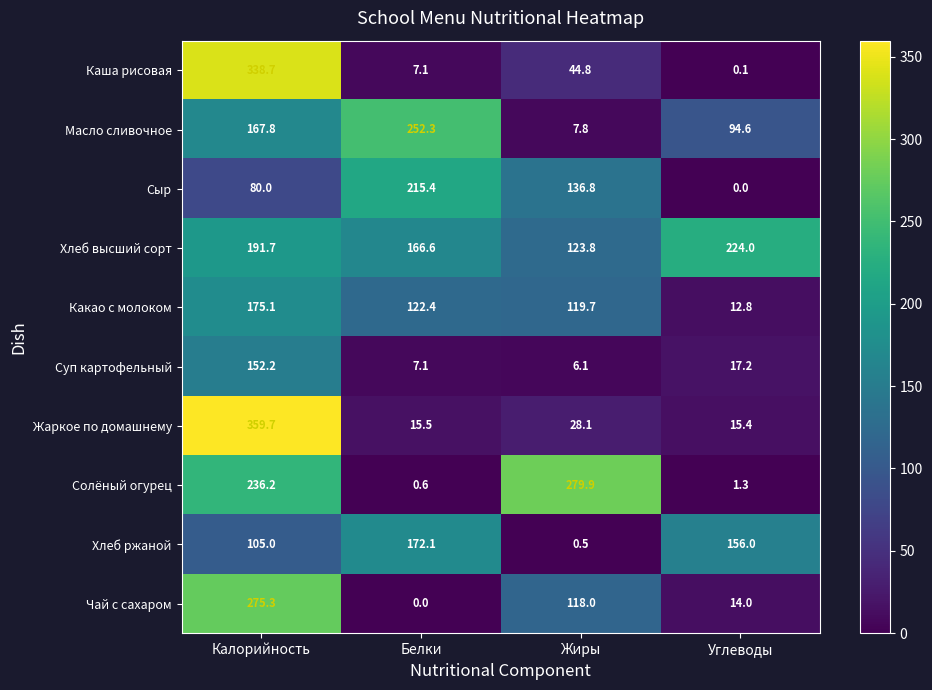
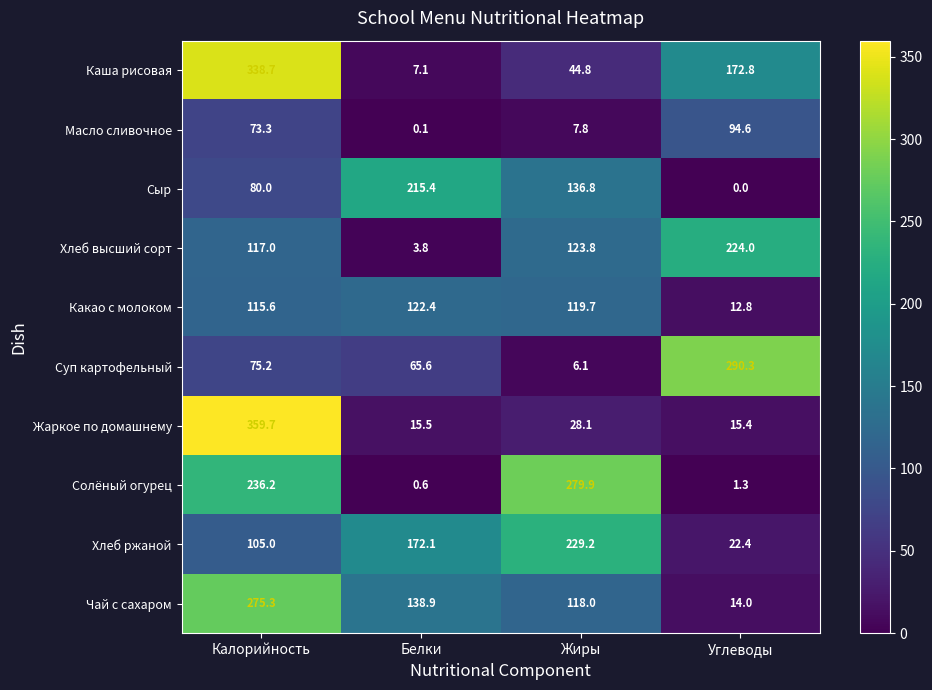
Каша рисовая, Углеводы: 0.1 -> 172.8
Масло сливочное, Калорийность: 167.8 -> 73.3
Масло сливочное, Белки: 252.3 -> 0.1
Хлеб высший сорт, Калорийность: 191.7 -> 117.0
Хлеб высший сорт, Белки: 166.6 -> 3.8
Какао с молоком, Калорийность: 175.1 -> 115.6
Суп картофельный, Калорийность: 152.2 -> 75.2
Суп картофельный, Белки: 7.1 -> 65.6
Суп картофельный, Углеводы: 17.2 -> 290.3
Хлеб ржаной, Жиры: 0.5 -> 229.2
Хлеб ржаной, Углеводы: 156.0 -> 22.4
Чай с сахаром, Белки: 0.0 -> 138.9
